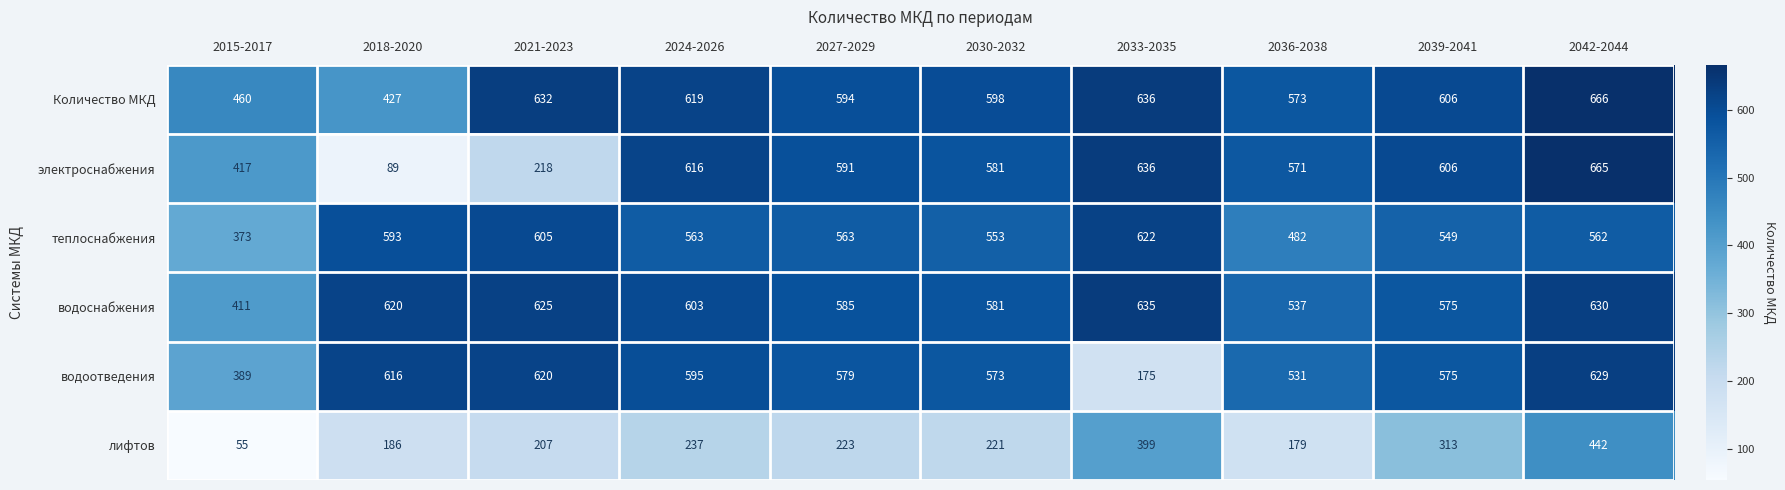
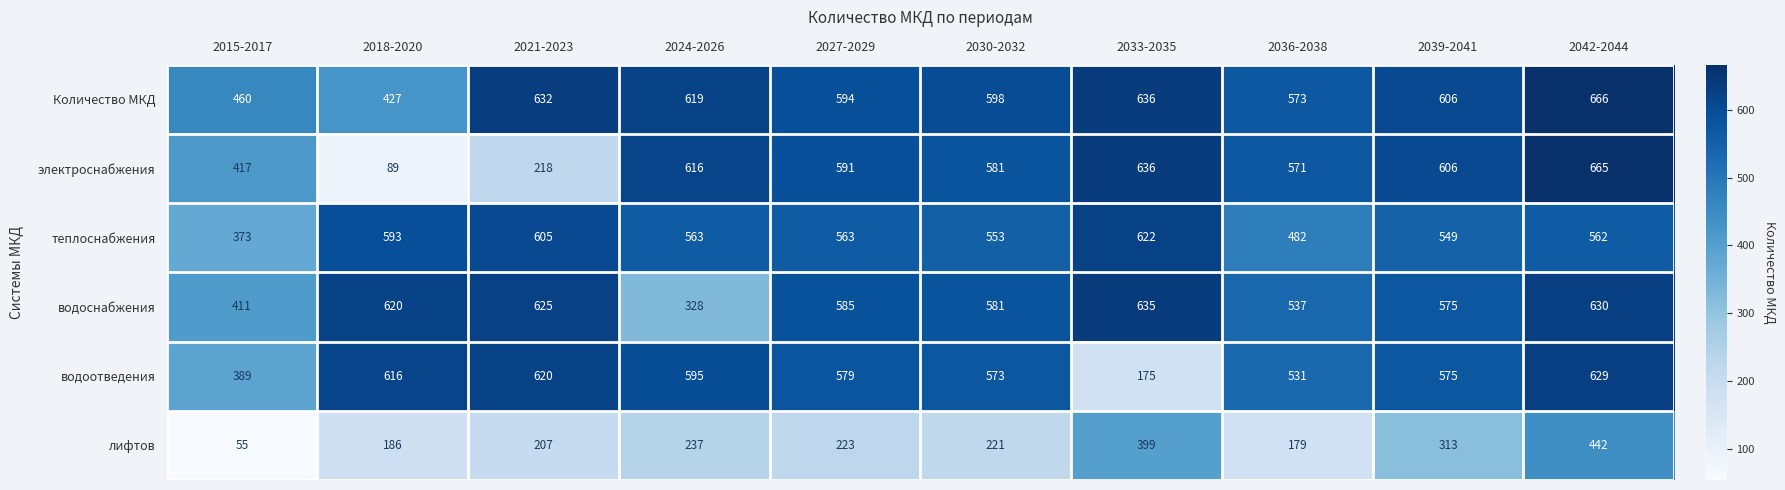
водоснабжения, 2024-2026: 603 -> 328
